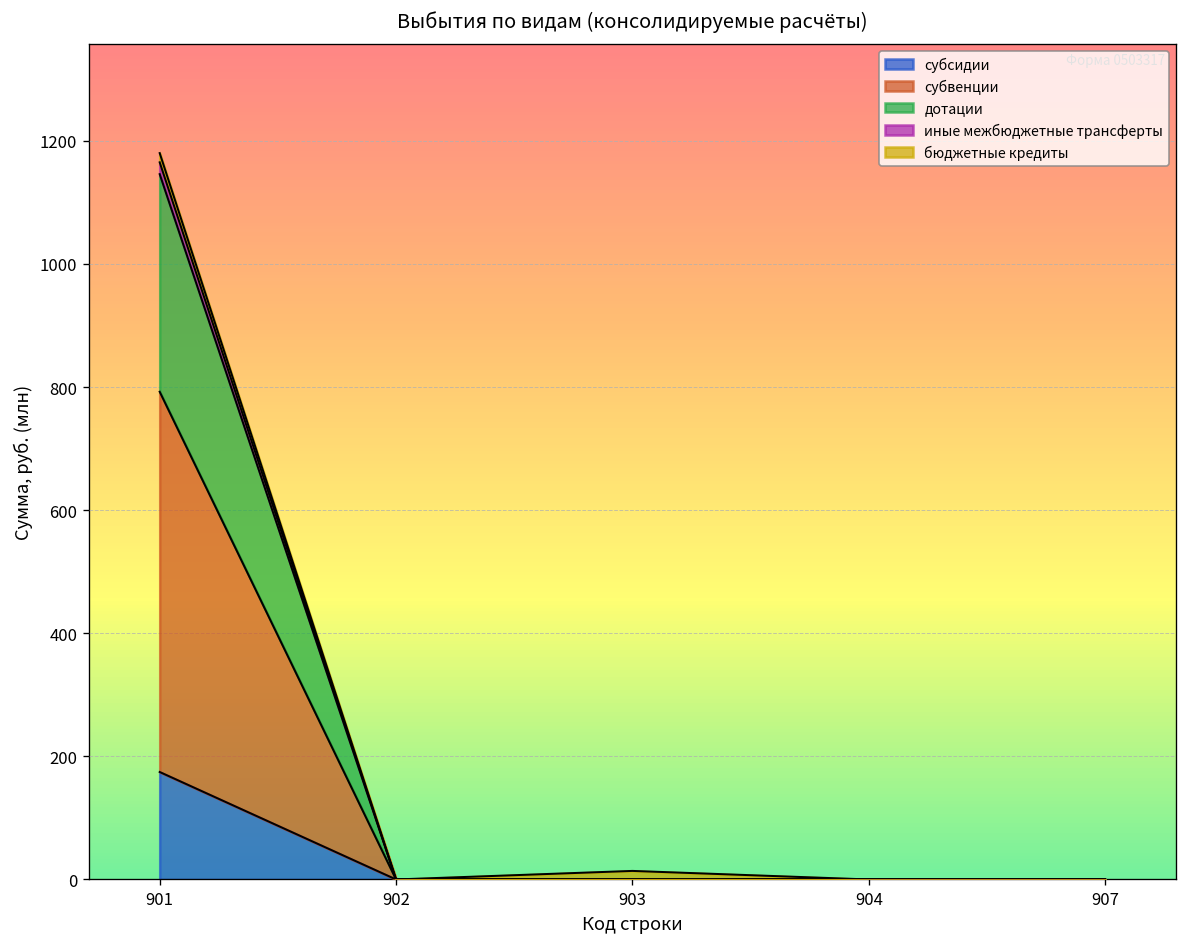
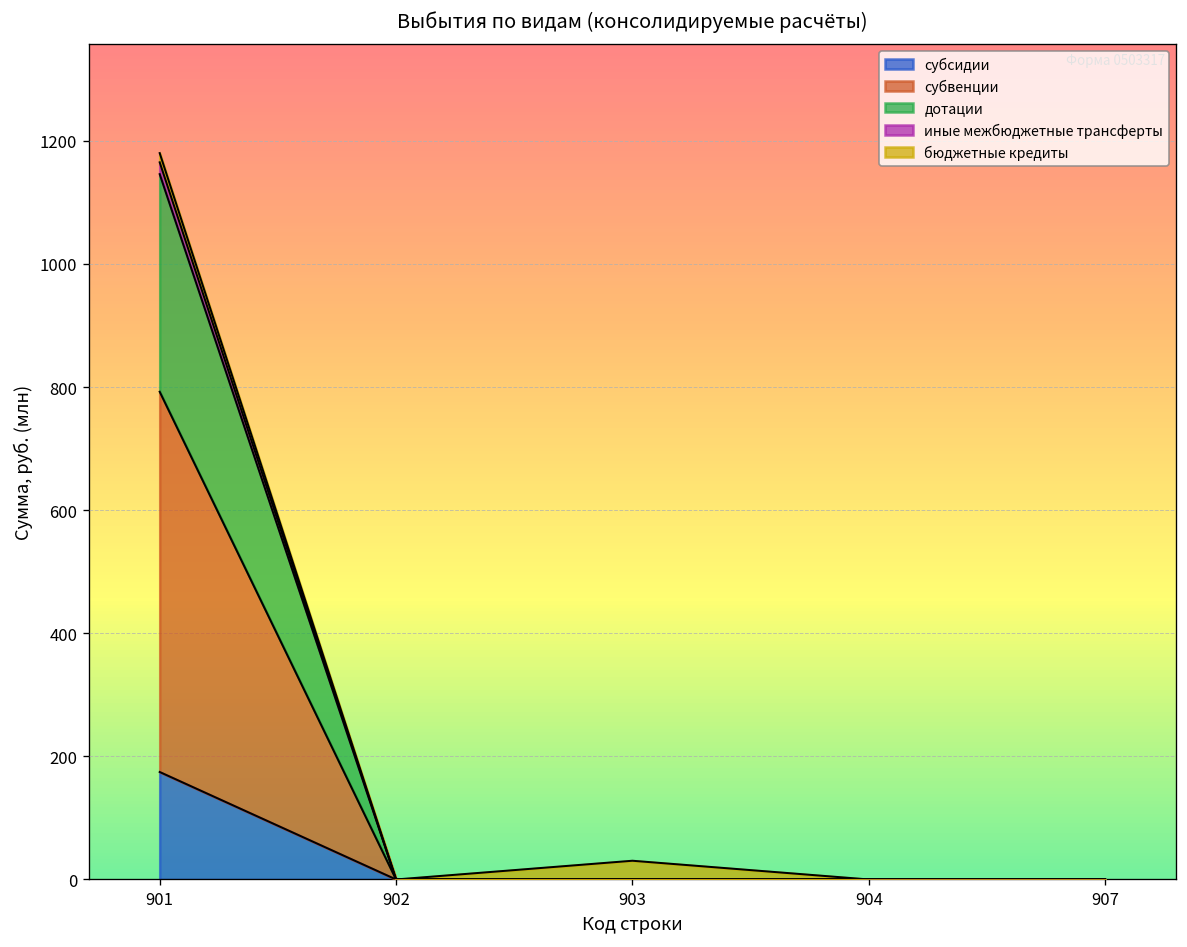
бюджетные кредиты, 903: 10 -> 30
